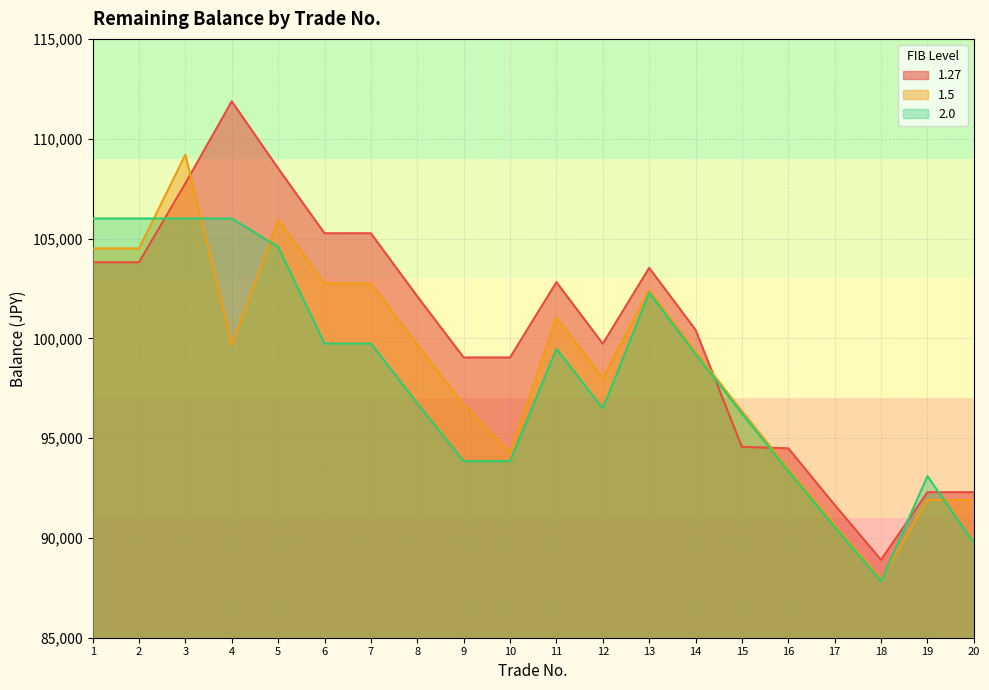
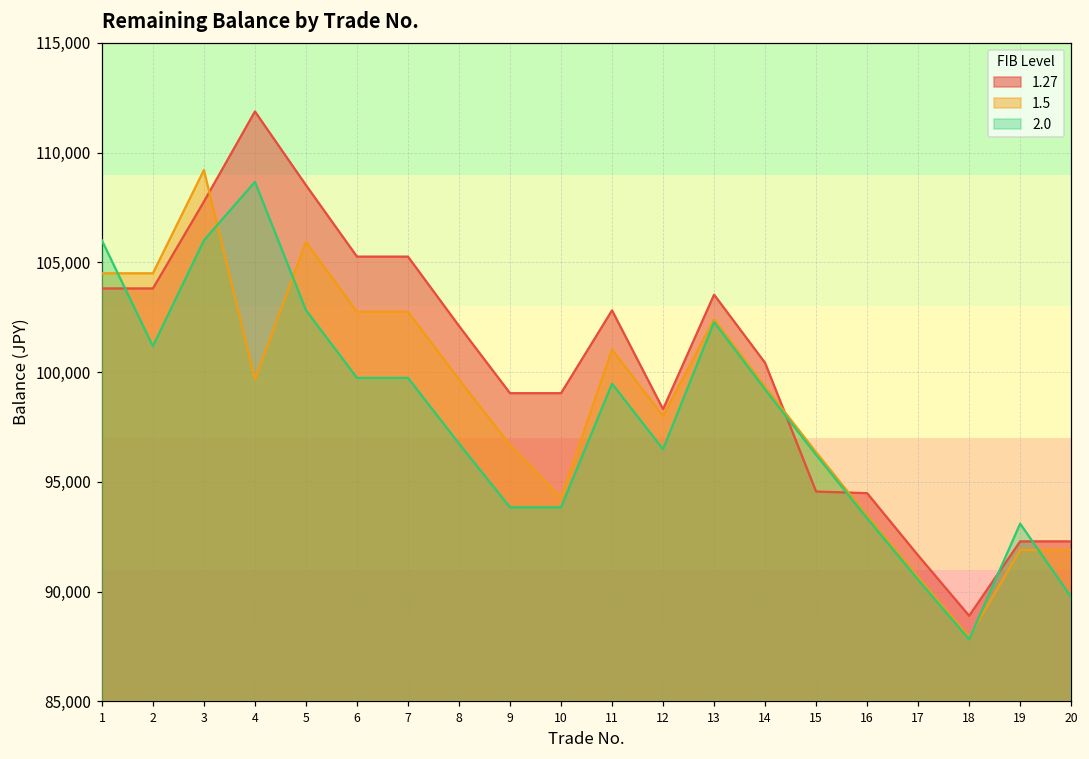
2.0, 2: 106,000 -> 101,200
2.0, 4: 106,000 -> 108,700
2.0, 5: 104,600 -> 102,800
1.27, 12: 99,700 -> 98,300
